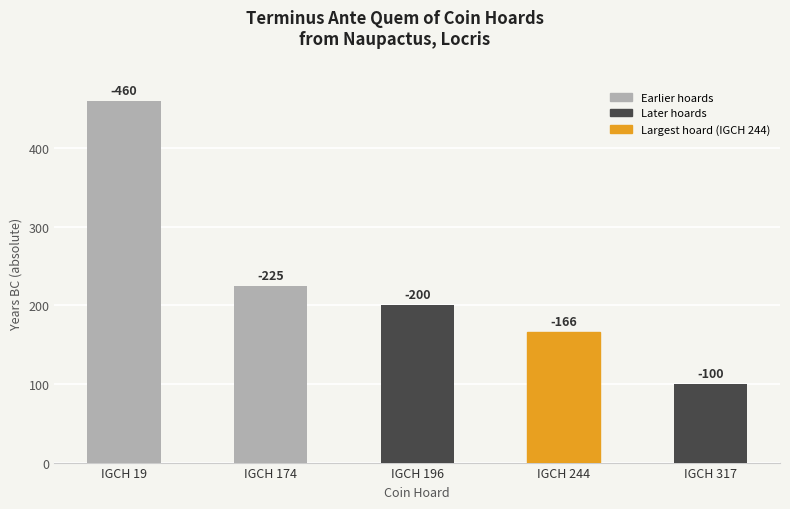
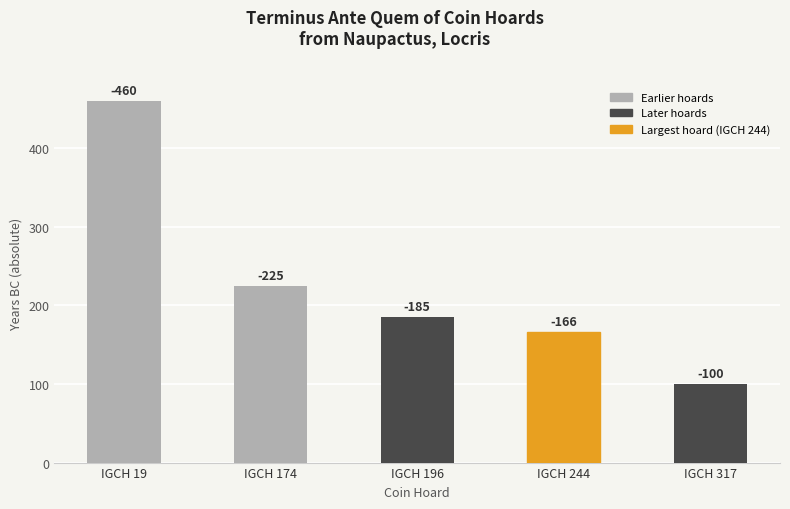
IGCH 196: -200 -> -185
